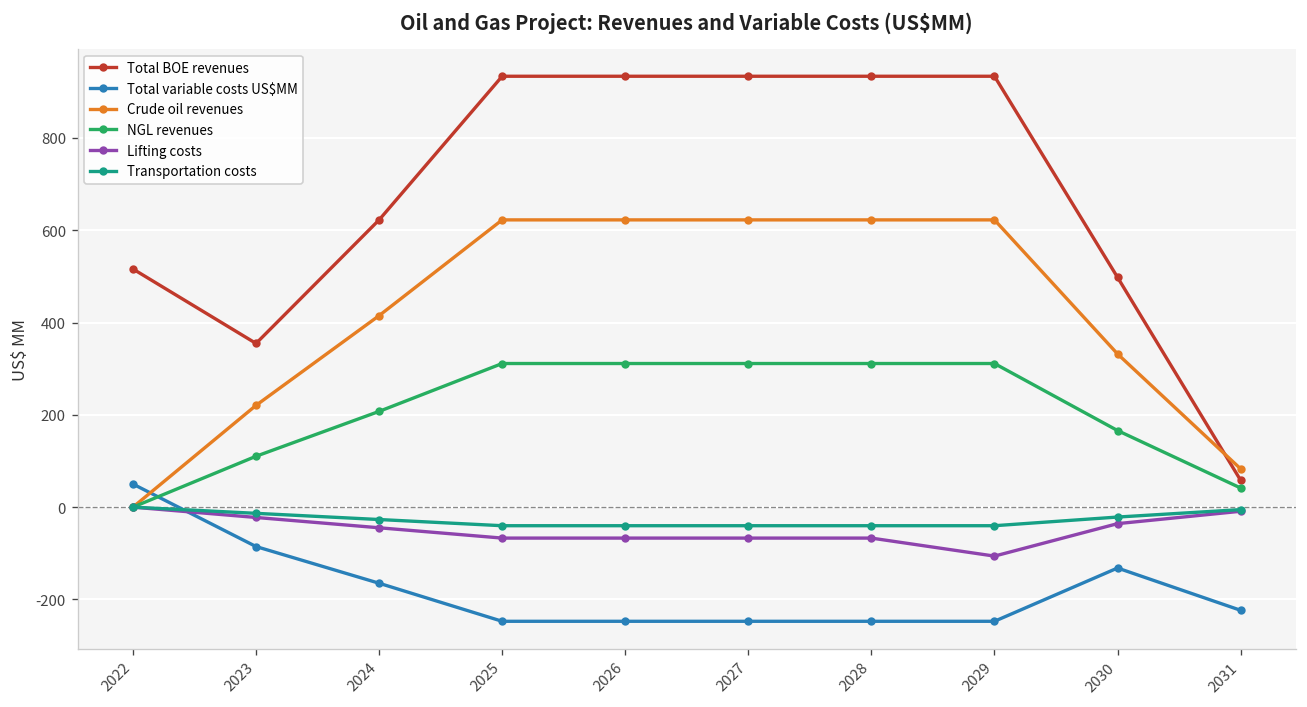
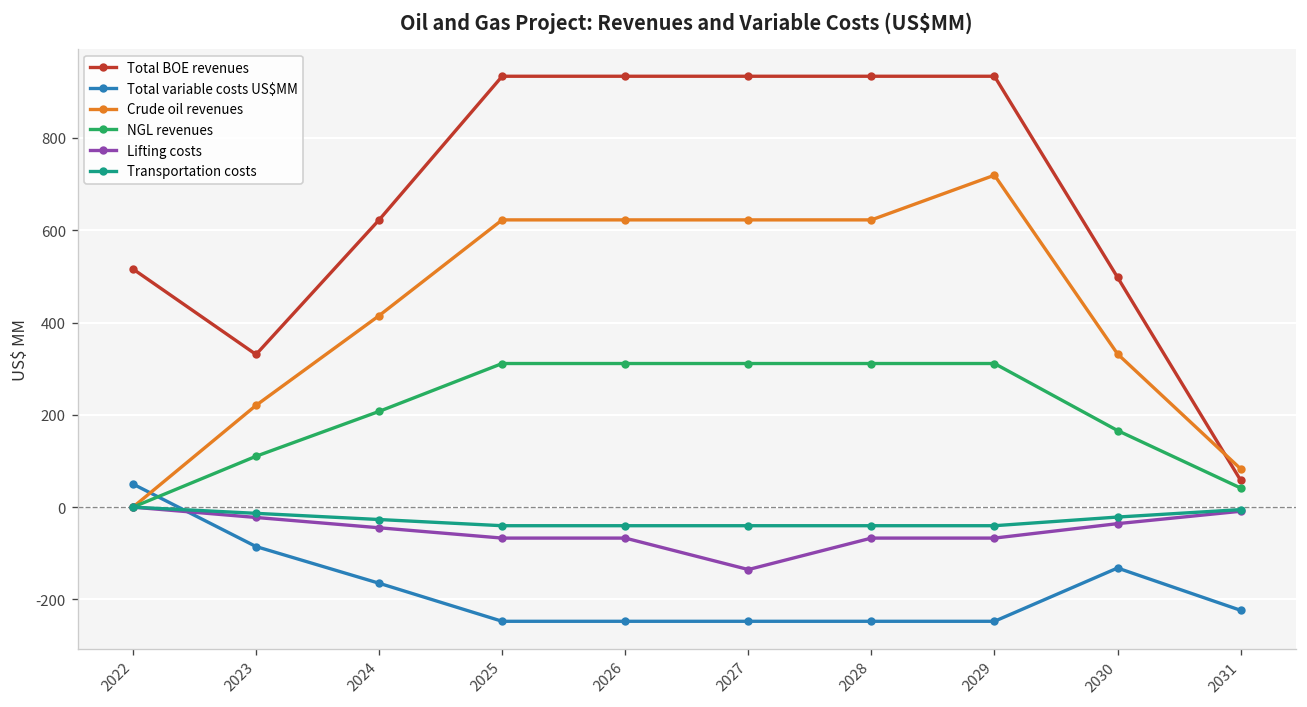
Total BOE revenues, 2023: 350 -> 330
Lifting costs, 2027: -70 -> -140
Crude oil revenues, 2029: 620 -> 720
Lifting costs, 2029: -110 -> -70
